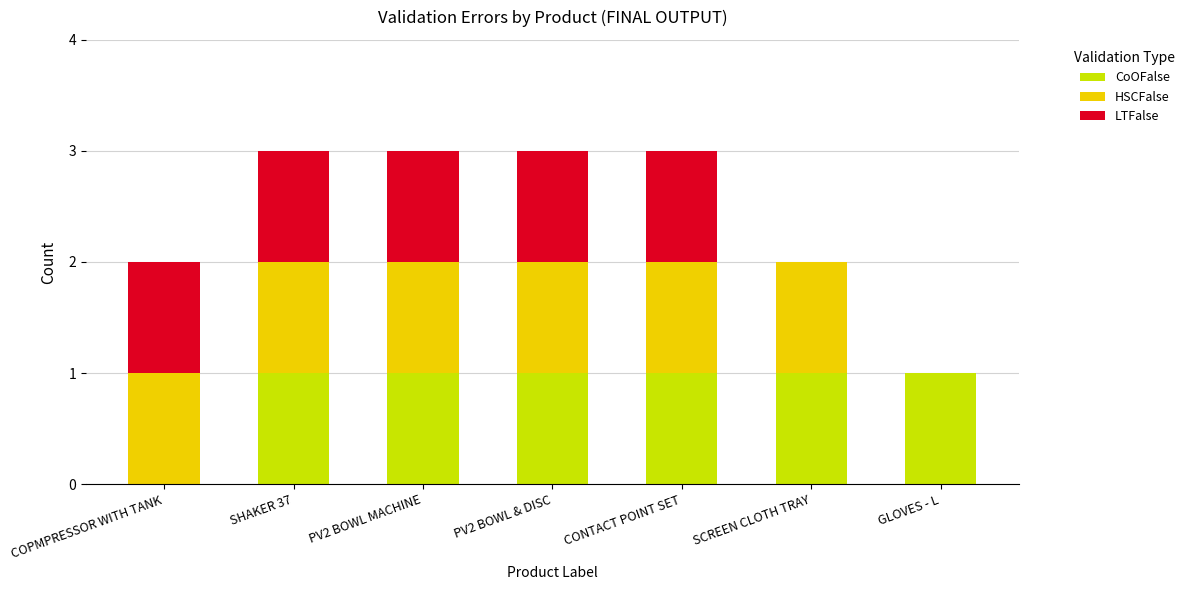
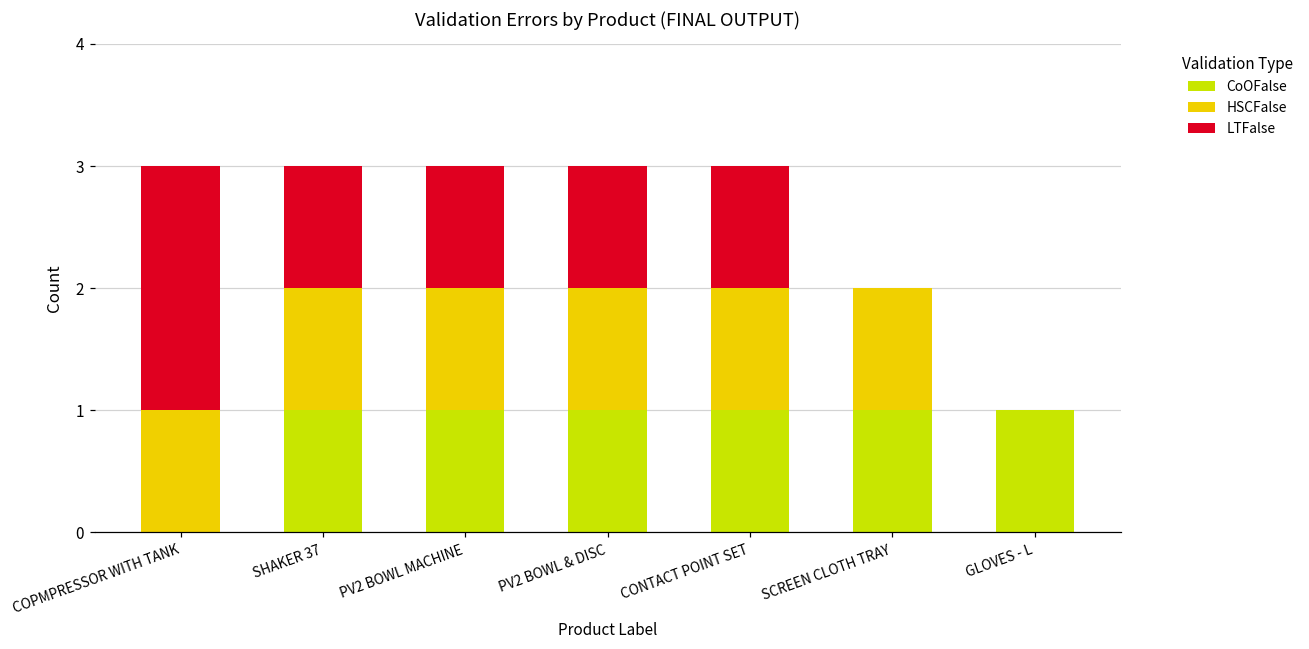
LTFalse, COPMPRESSOR WITH TANK: 1 -> 2
